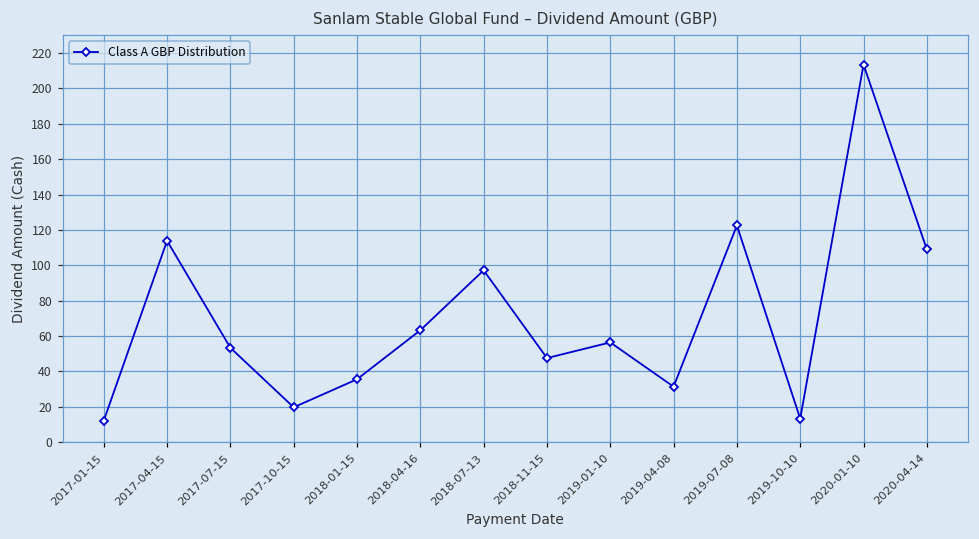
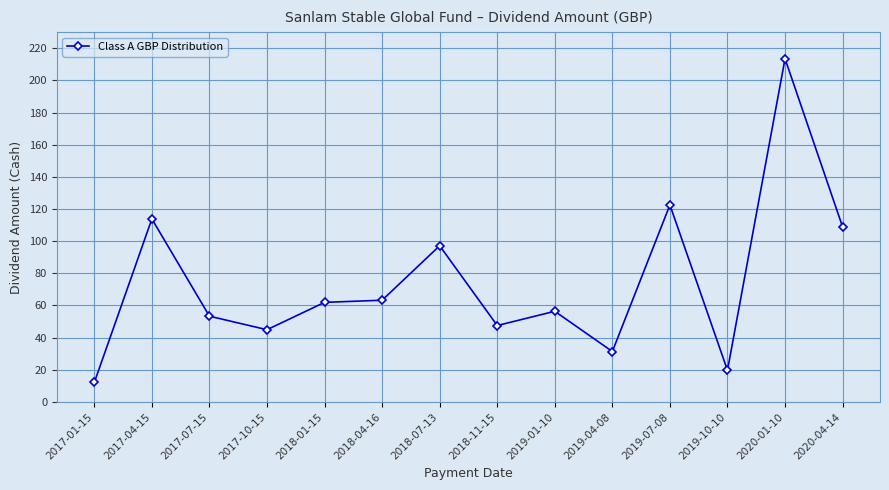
2017-10-15: 20 -> 45
2018-01-15: 36 -> 62
2019-10-10: 13 -> 20
